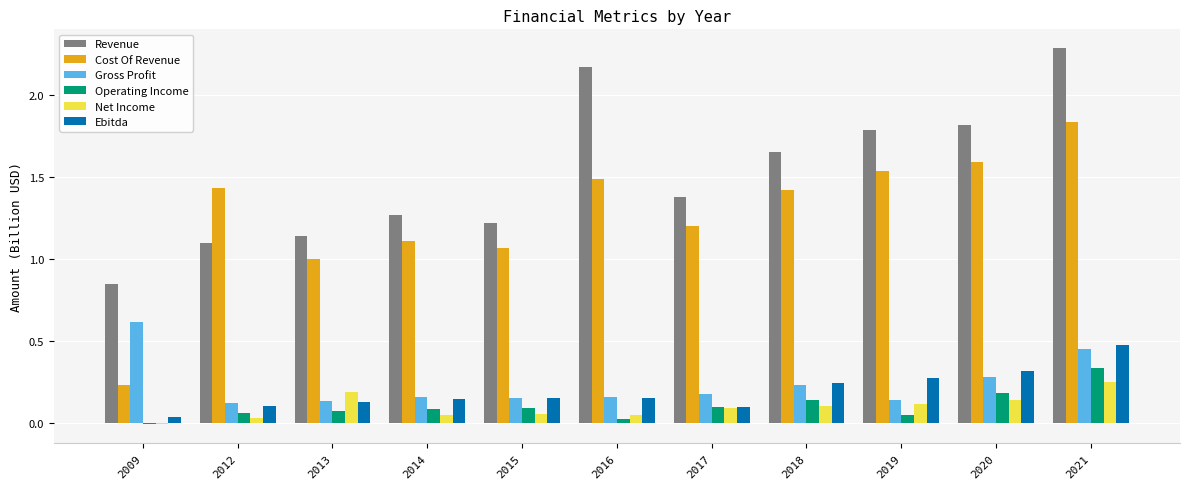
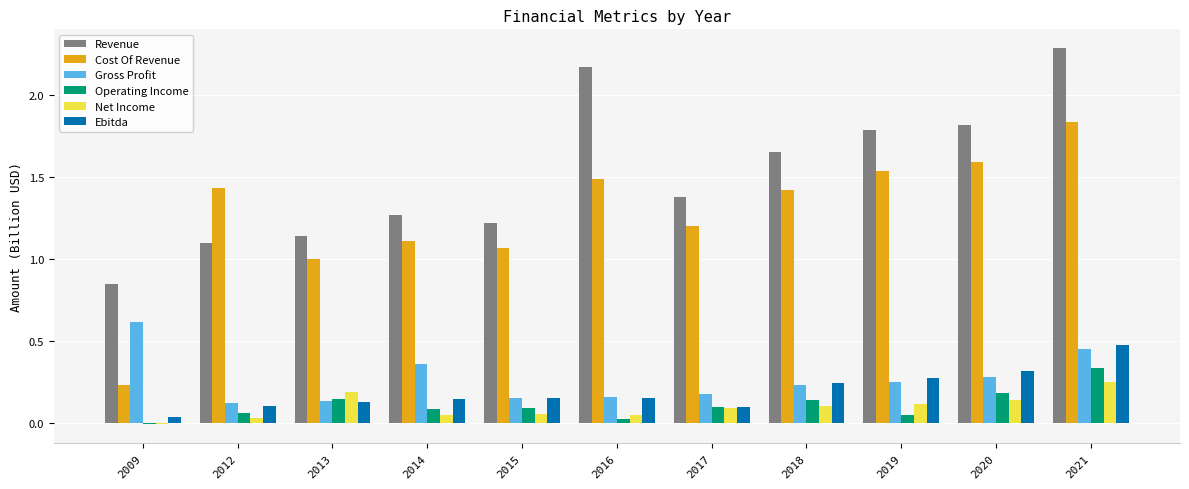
Operating Income, 2013: 0.07 -> 0.14
Gross Profit, 2014: 0.16 -> 0.36
Gross Profit, 2019: 0.14 -> 0.25
